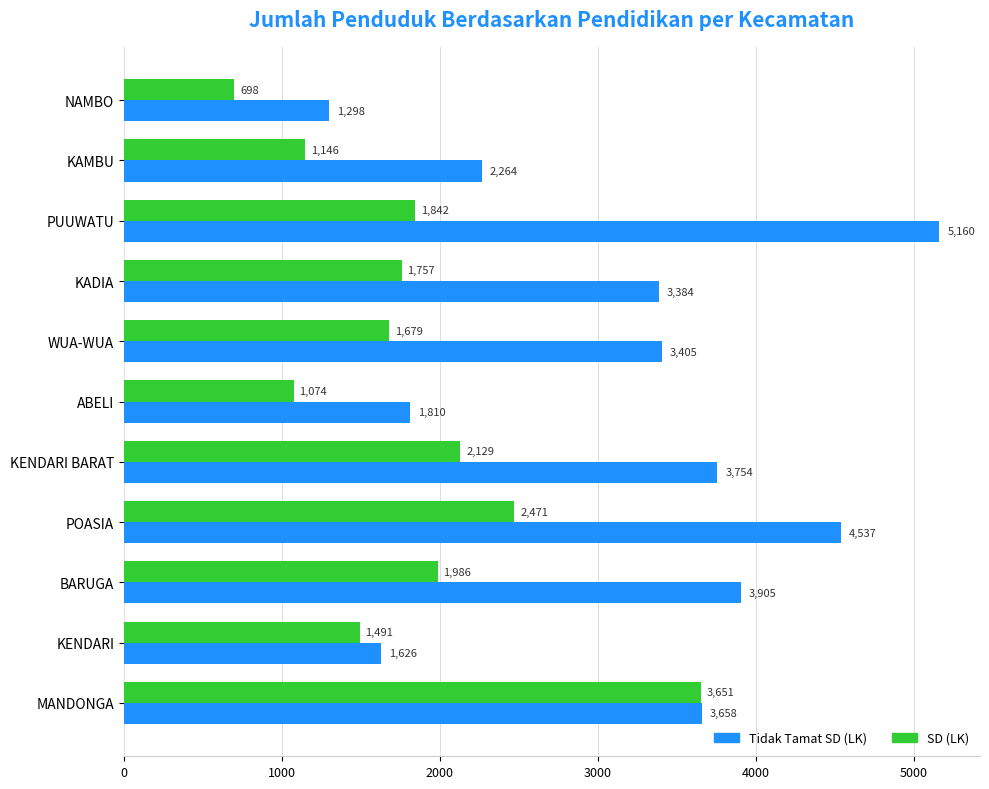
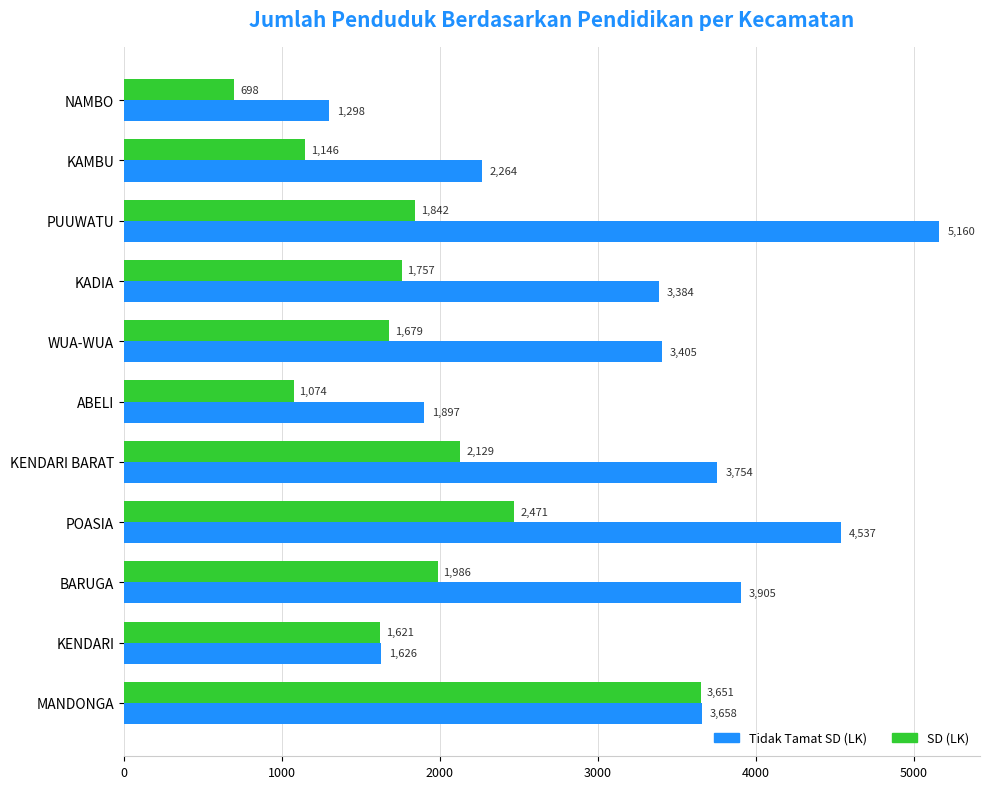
Tidak Tamat SD (LK), ABELI: 1,810 -> 1,897
SD (LK), KENDARI: 1,491 -> 1,621
